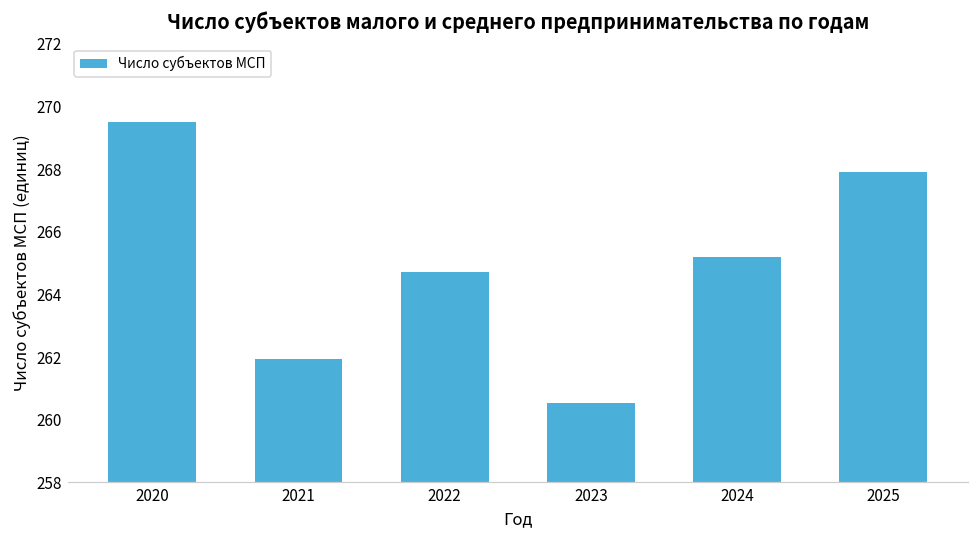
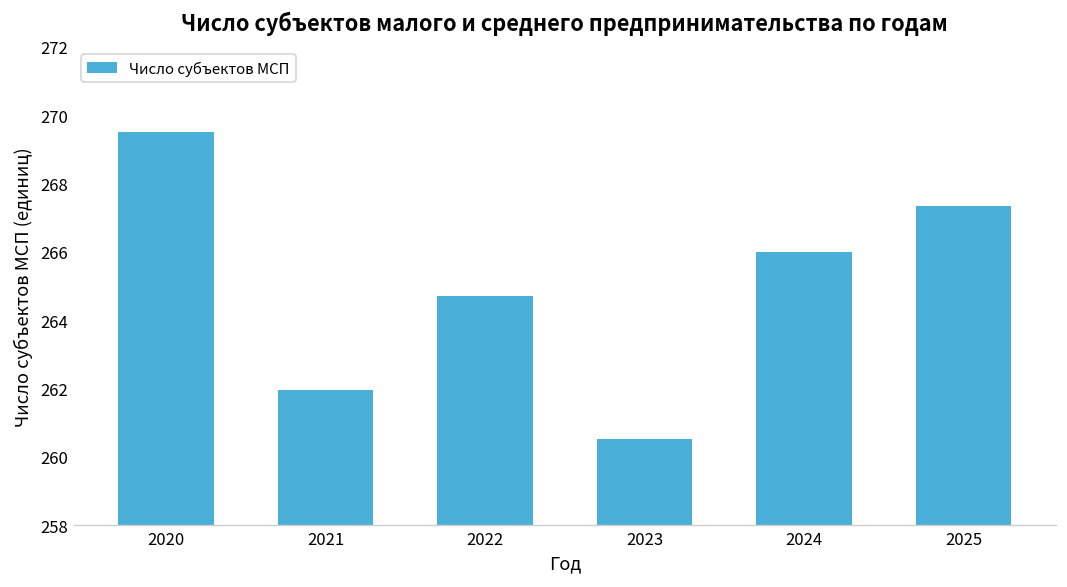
2024: 265.2 -> 266.0
2025: 267.9 -> 267.3
